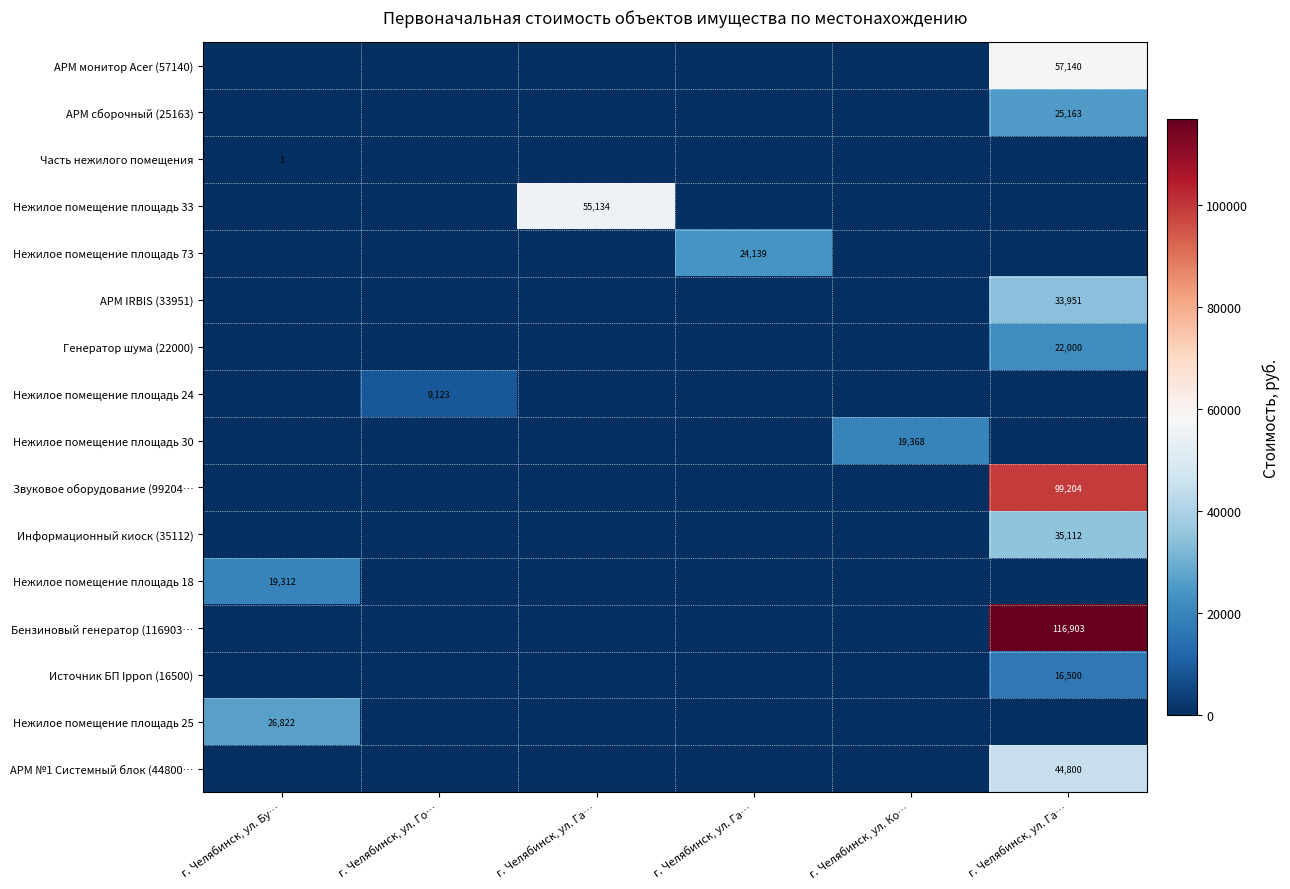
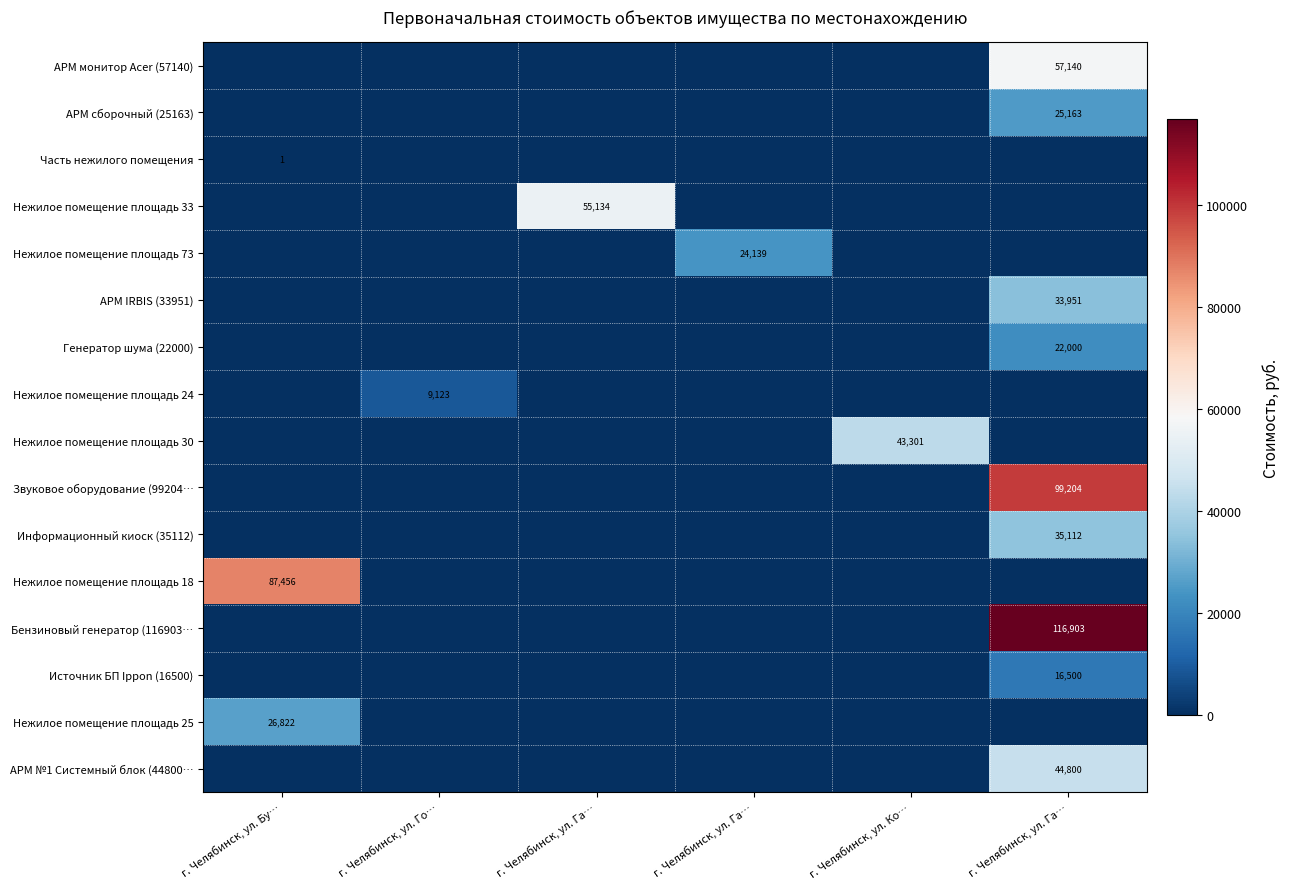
Нежилое помещение площадь 30, г. Челябинск, ул. Ко…: 19,368 -> 43,301
Нежилое помещение площадь 18, г. Челябинск, ул. Бу…: 19,312 -> 87,456
